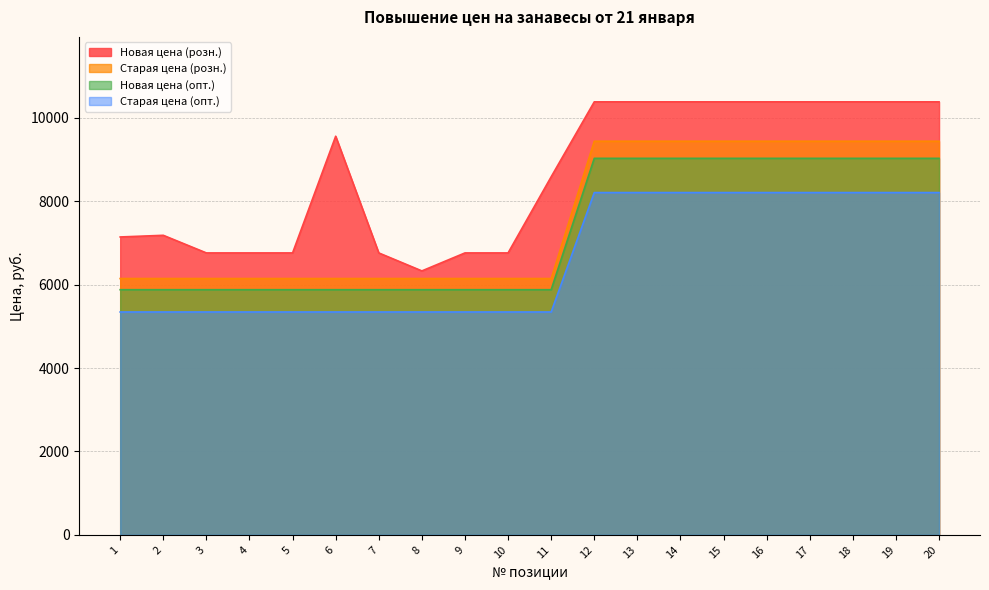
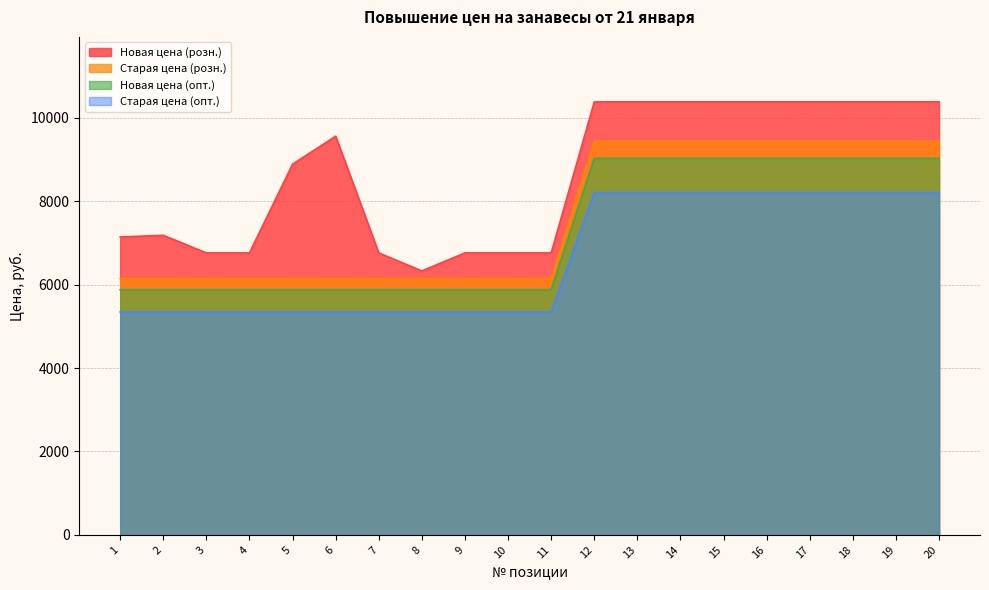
Новая цена (розн.), 5: 6800 -> 8900
Новая цена (розн.), 11: 8600 -> 6800
